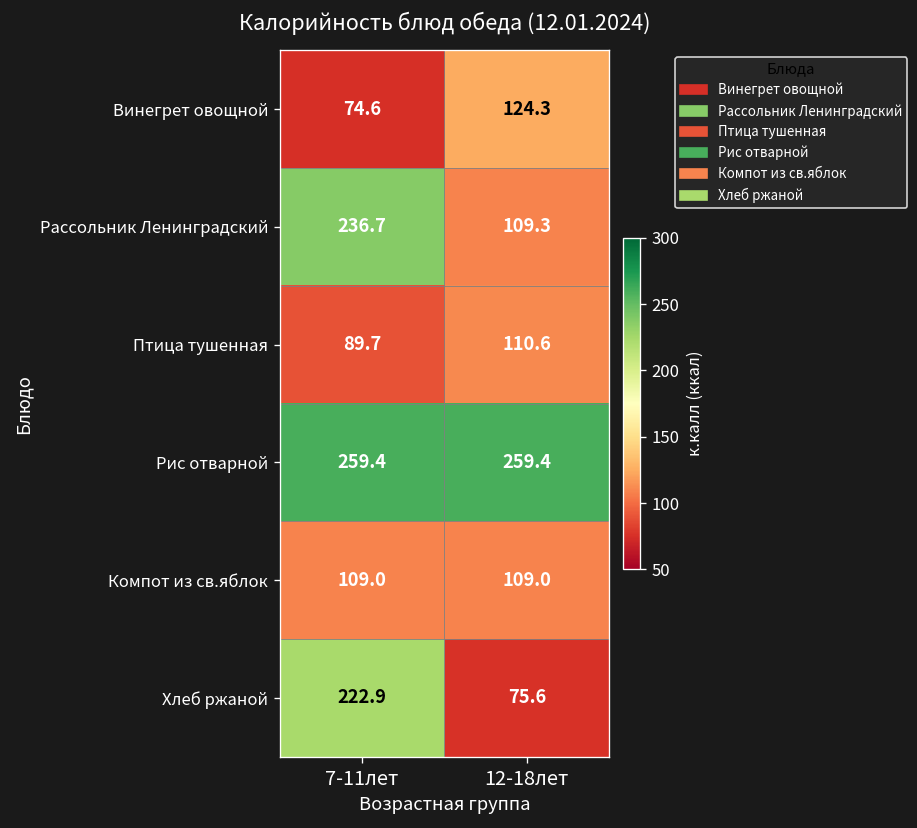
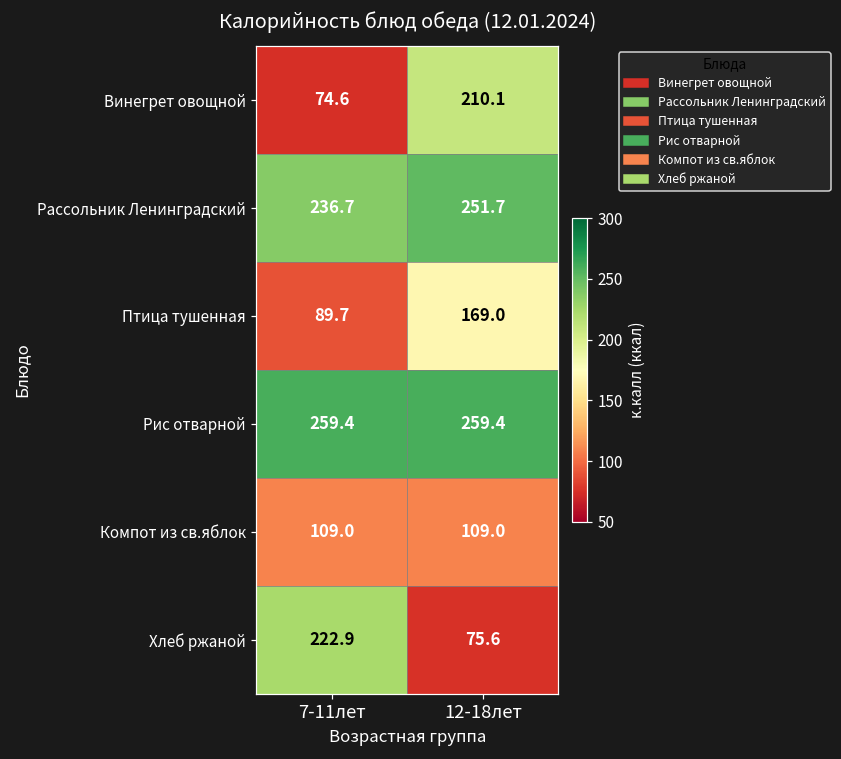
Винегрет овощной, 12-18лет: 124.3 -> 210.1
Рассольник Ленинградский, 12-18лет: 109.3 -> 251.7
Птица тушенная, 12-18лет: 110.6 -> 169.0
